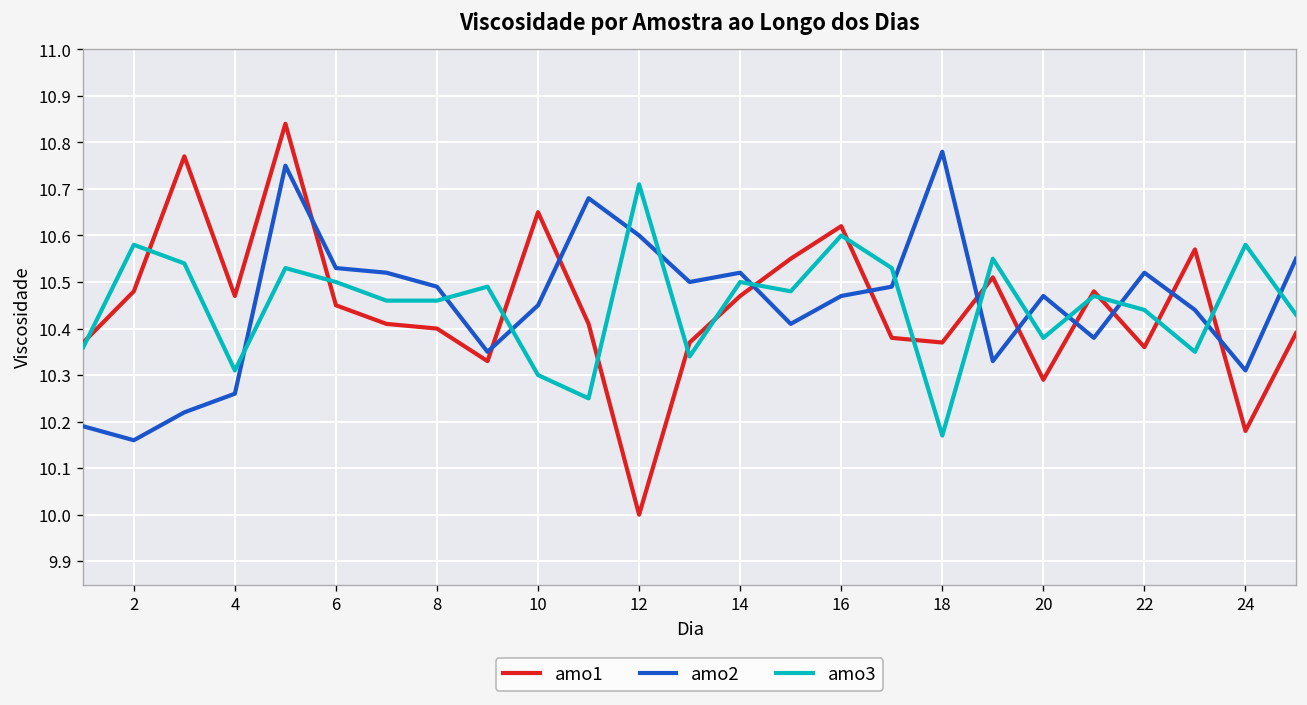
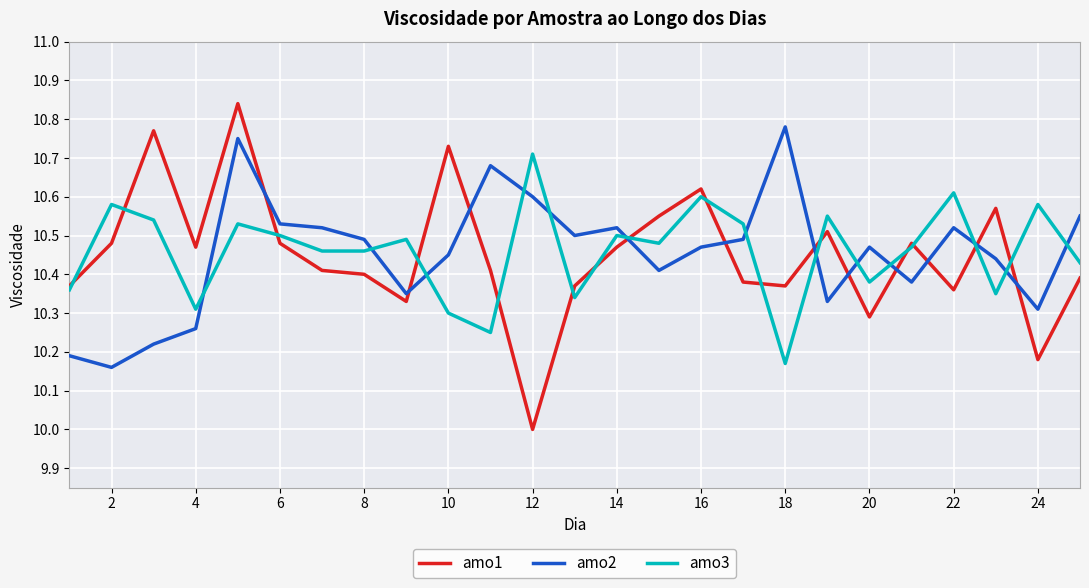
amo1, 6: 10.45 -> 10.48
amo1, 10: 10.65 -> 10.73
amo3, 22: 10.44 -> 10.61
